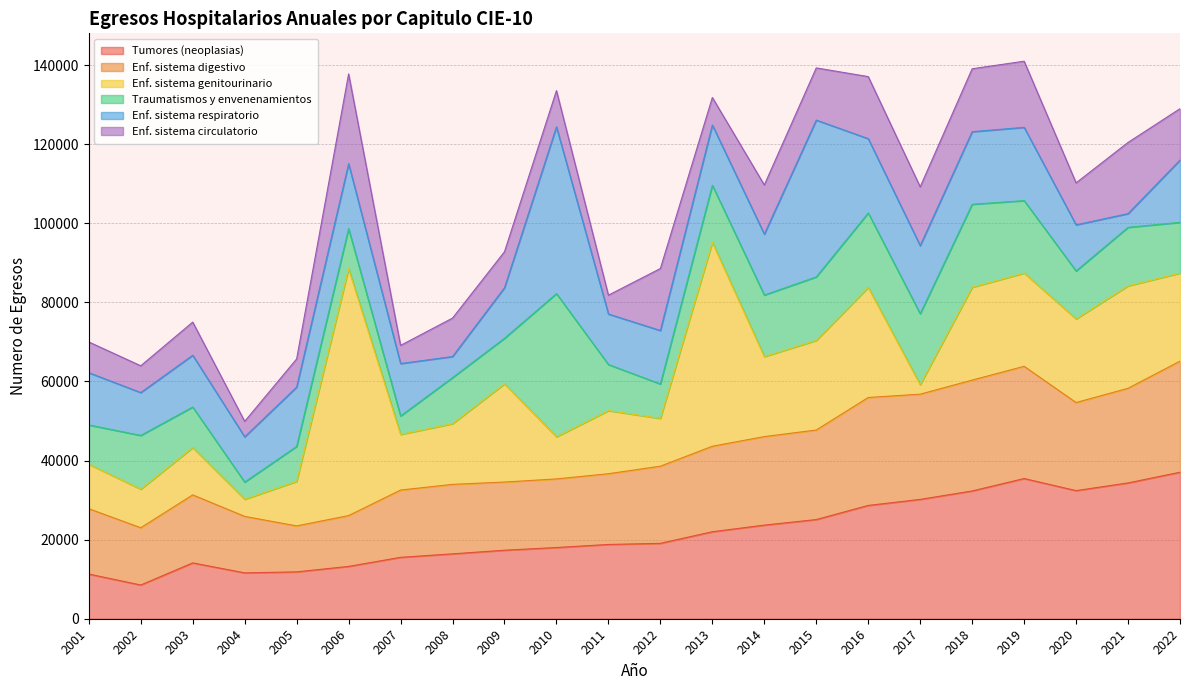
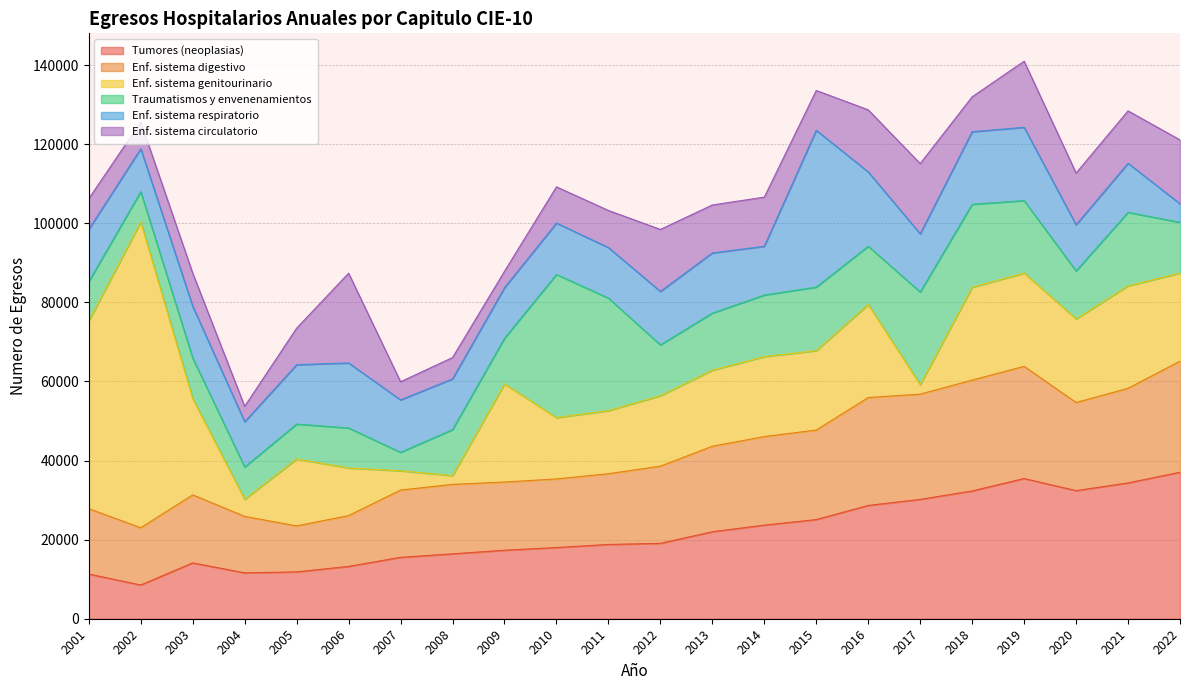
Enf. sistema genitourinario, 2001: 11000 -> 47000
Enf. sistema genitourinario, 2002: 10000 -> 77000
Traumatismos y envenenamientos, 2002: 14000 -> 8000
Enf. sistema genitourinario, 2003: 12000 -> 24000
Traumatismos y envenenamientos, 2004: 4000 -> 8000
Enf. sistema genitourinario, 2005: 11000 -> 17000
Enf. sistema circulatorio, 2005: 7000 -> 9000
Enf. sistema genitourinario, 2006: 62000 -> 12000
Enf. sistema genitourinario, 2007: 14000 -> 5000
Enf. sistema genitourinario, 2008: 15000 -> 2000
Enf. sistema respiratorio, 2008: 5000 -> 13000
Enf. sistema circulatorio, 2008: 10000 -> 5000
Enf. sistema circulatorio, 2009: 9000 -> 4000
Enf. sistema genitourinario, 2010: 11000 -> 16000
Enf. sistema respiratorio, 2010: 42000 -> 13000
Traumatismos y envenenamientos, 2011: 12000 -> 28000
Enf. sistema circulatorio, 2011: 5000 -> 9000
Enf. sistema genitourinario, 2012: 12000 -> 18000
Traumatismos y envenenamientos, 2012: 9000 -> 13000
Enf. sistema genitourinario, 2013: 52000 -> 19000
Enf. sistema circulatorio, 2013: 7000 -> 12000
Enf. sistema respiratorio, 2014: 15000 -> 12000
Enf. sistema genitourinario, 2015: 23000 -> 20000
Enf. sistema circulatorio, 2015: 13000 -> 10000
Enf. sistema genitourinario, 2016: 28000 -> 24000
Traumatismos y envenenamientos, 2016: 19000 -> 15000
Traumatismos y envenenamientos, 2017: 18000 -> 23000
Enf. sistema respiratorio, 2017: 17000 -> 15000
Enf. sistema circulatorio, 2017: 15000 -> 18000
Enf. sistema circulatorio, 2018: 16000 -> 9000
Enf. sistema circulatorio, 2020: 11000 -> 13000
Traumatismos y envenenamientos, 2021: 15000 -> 19000
Enf. sistema respiratorio, 2021: 3000 -> 12000
Enf. sistema circulatorio, 2021: 18000 -> 13000
Enf. sistema respiratorio, 2022: 16000 -> 5000
Enf. sistema circulatorio, 2022: 13000 -> 16000
